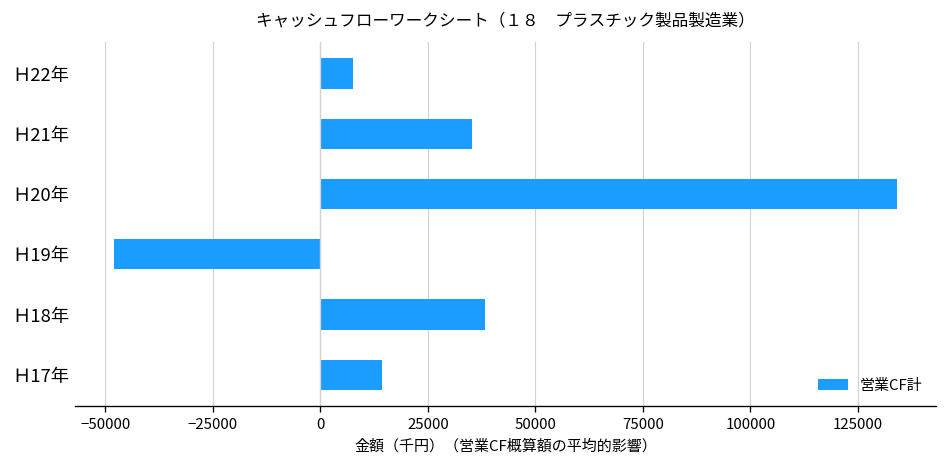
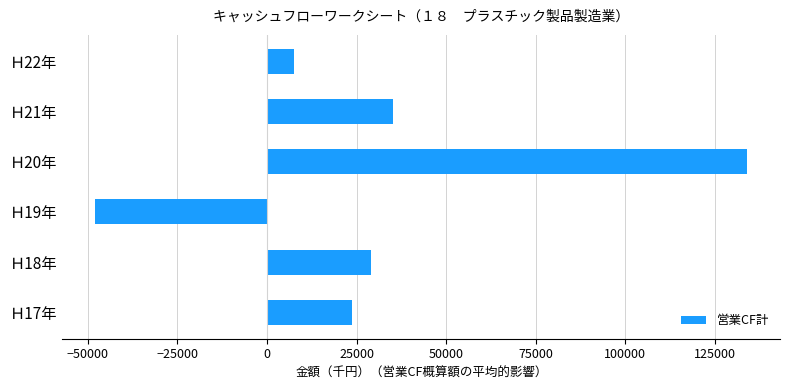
Ｈ18年: 38000 -> 29000
Ｈ17年: 14000 -> 24000
